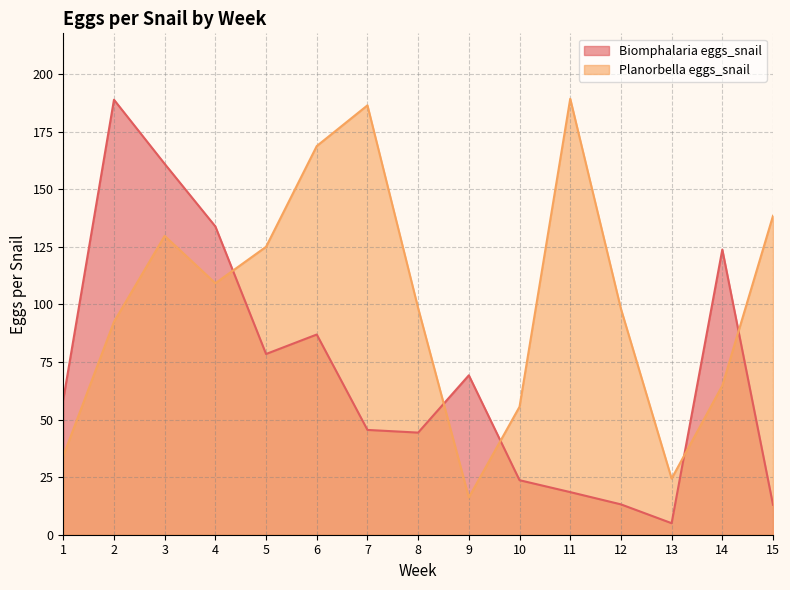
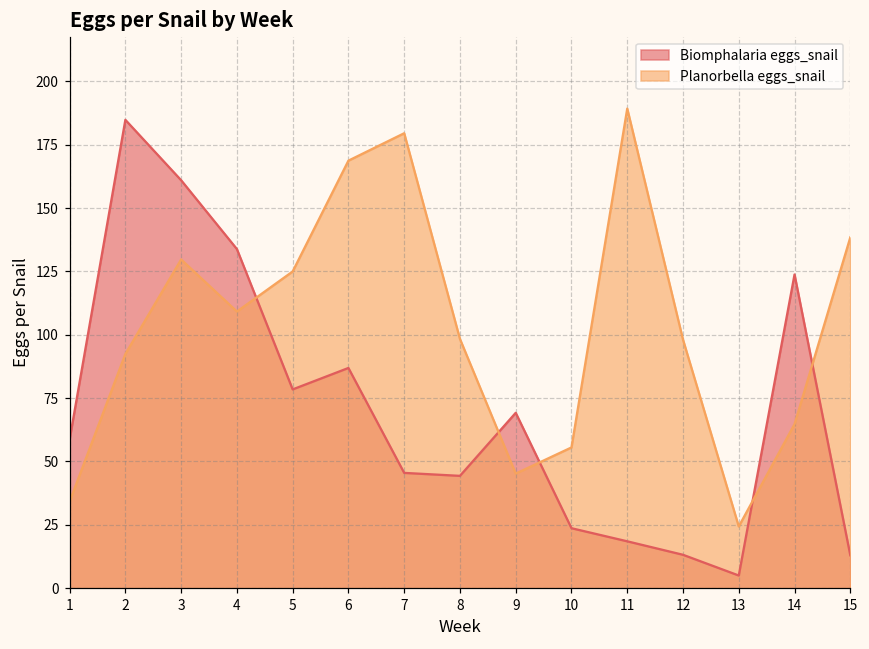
Biomphalaria eggs_snail, 2: 189 -> 185
Planorbella eggs_snail, 7: 186 -> 180
Planorbella eggs_snail, 9: 16 -> 45
